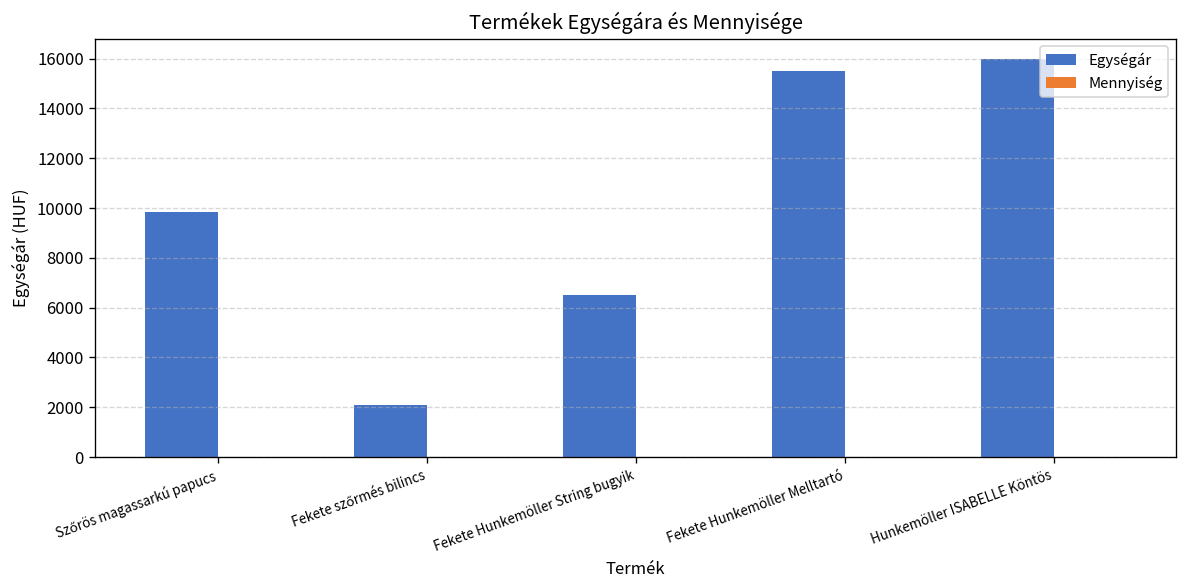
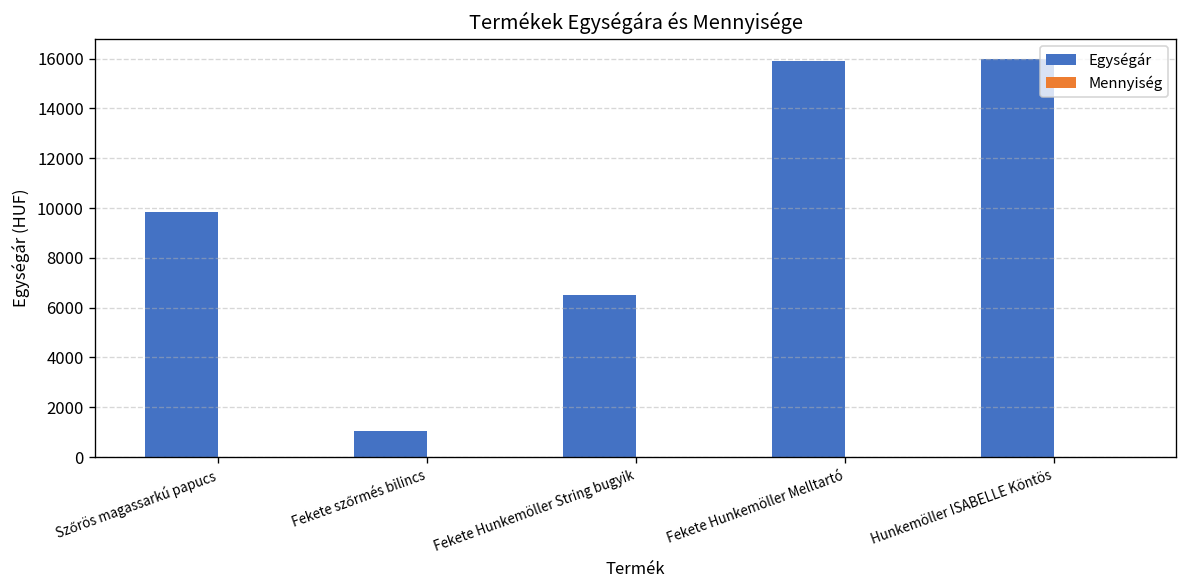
Egységár, Fekete szőrmés bilincs: 2100 -> 1100
Egységár, Fekete Hunkemöller Melltartó: 15500 -> 15900
